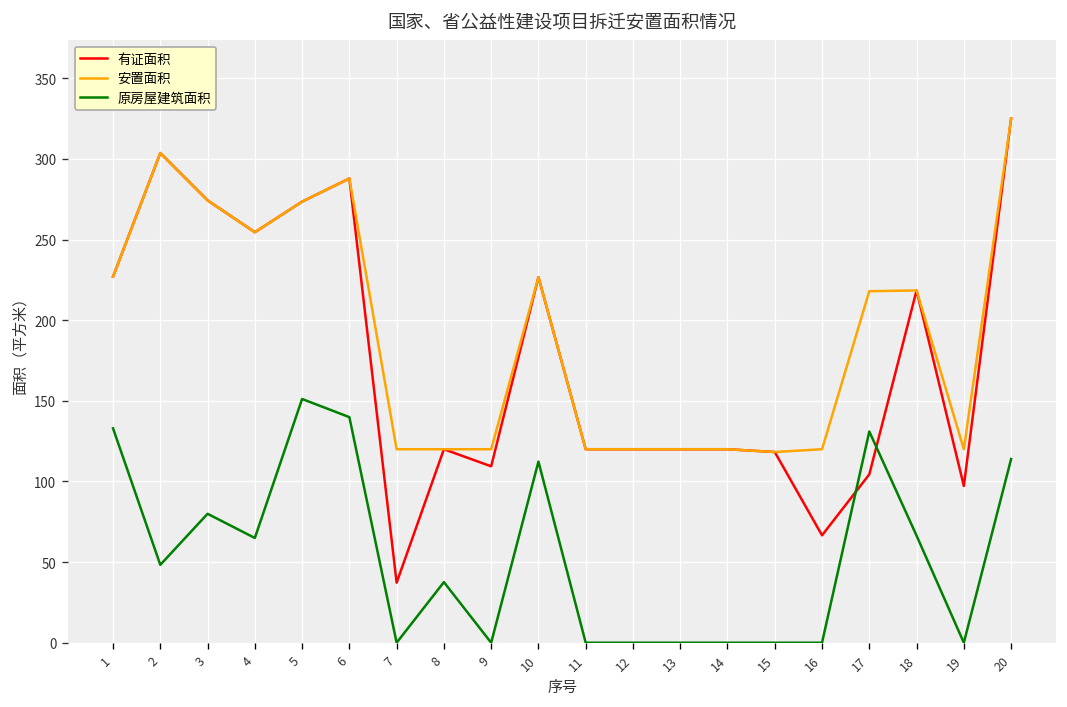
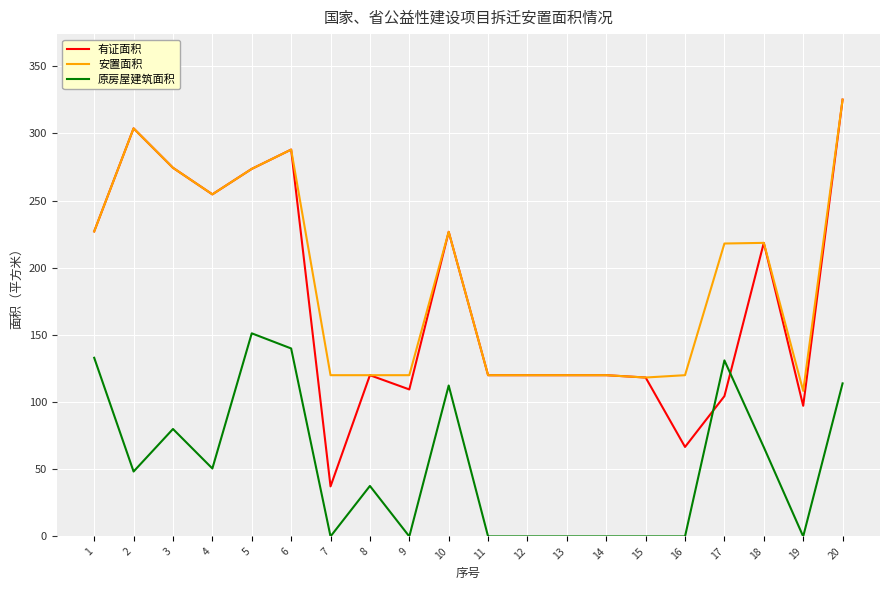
原房屋建筑面积, 4: 65 -> 51
安置面积, 19: 120 -> 108
